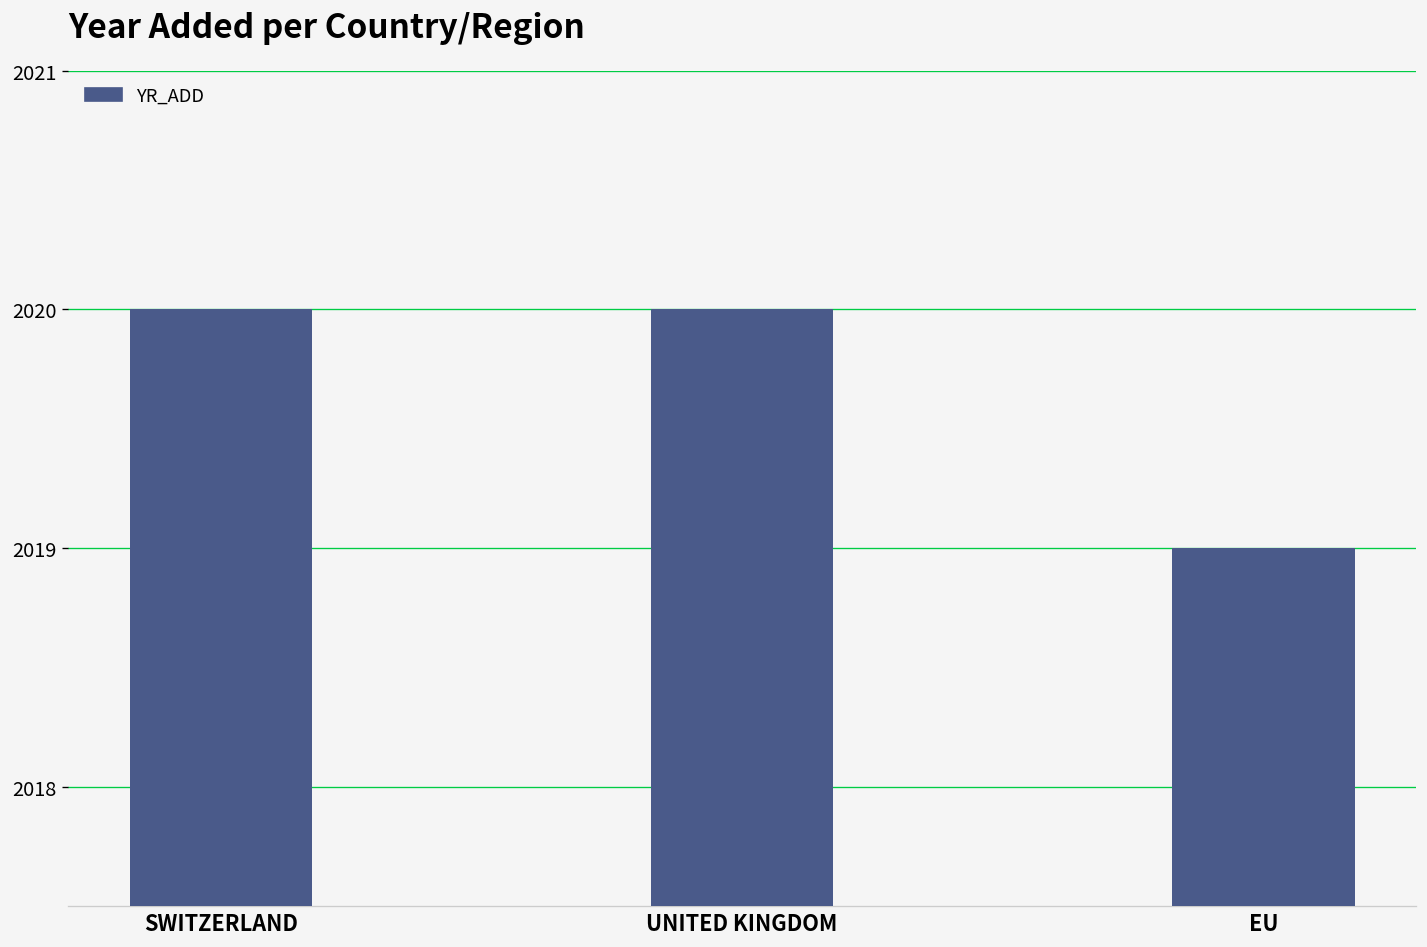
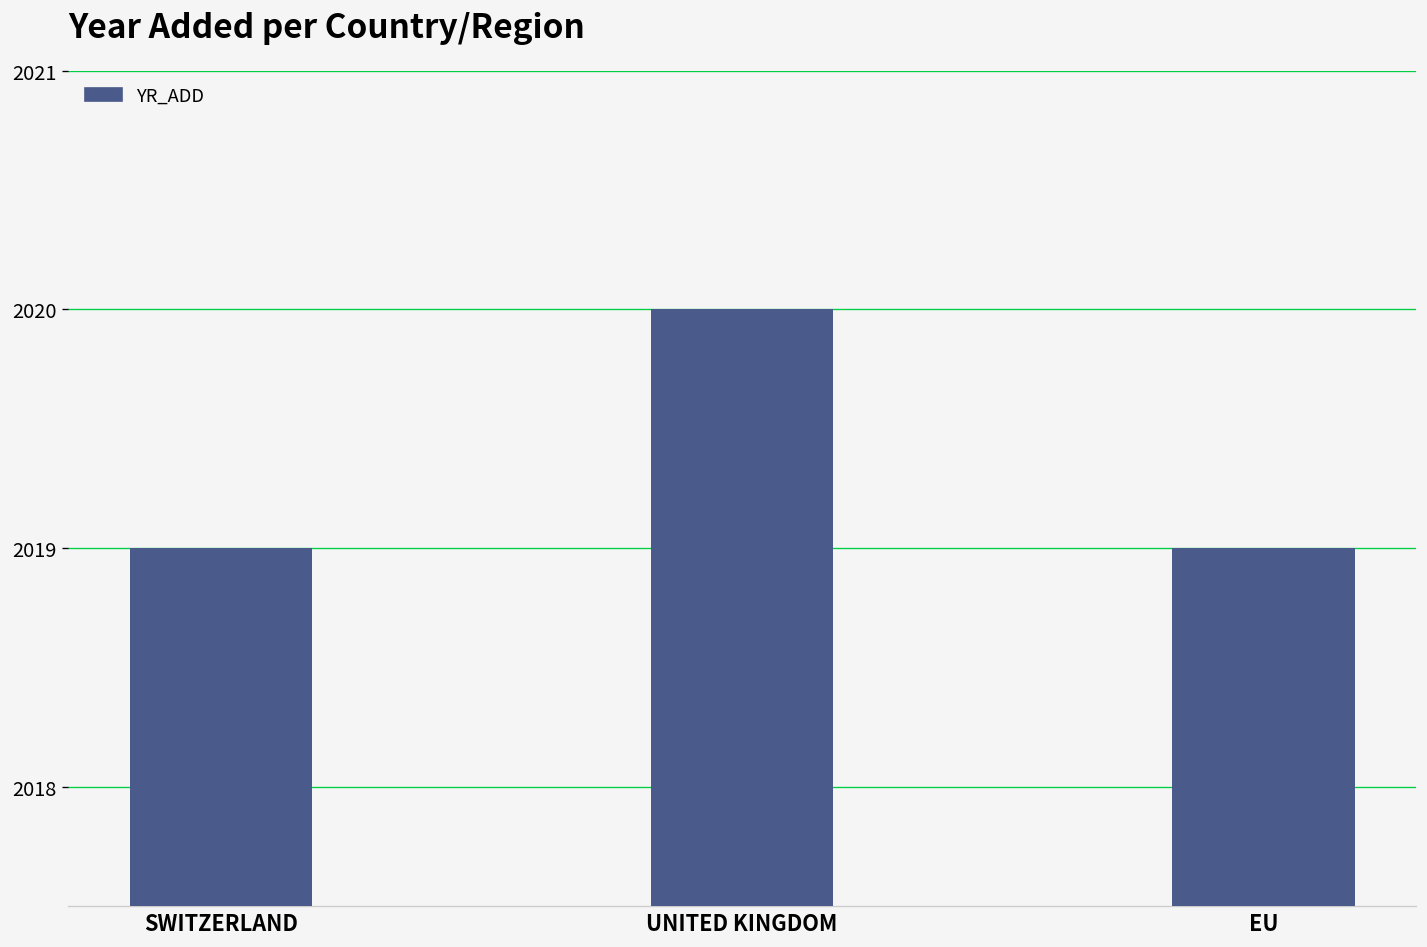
SWITZERLAND: 2020 -> 2019
